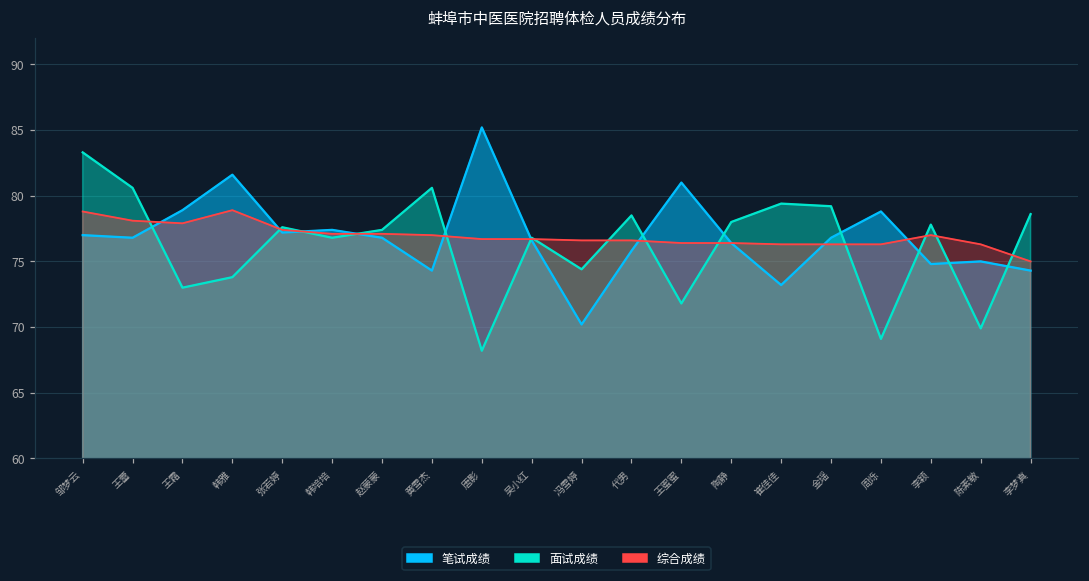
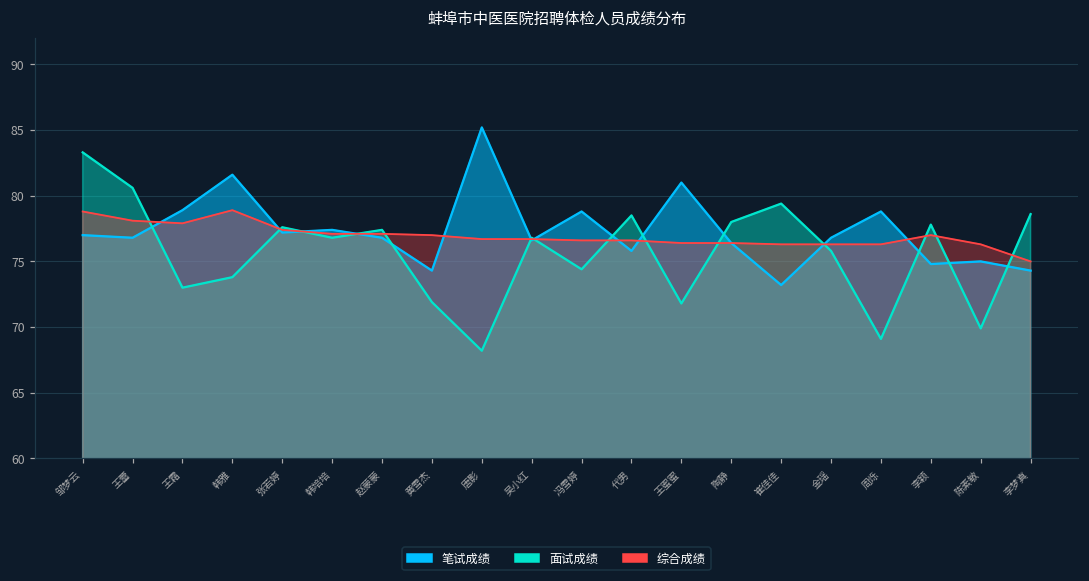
面试成绩, 黄雪杰: 80.6 -> 71.9
笔试成绩, 冯雪婷: 70.2 -> 78.8
面试成绩, 金瑶: 79.2 -> 75.8
